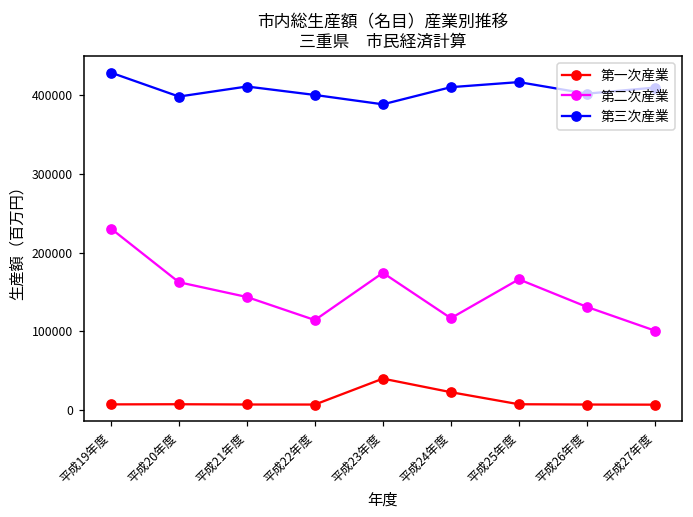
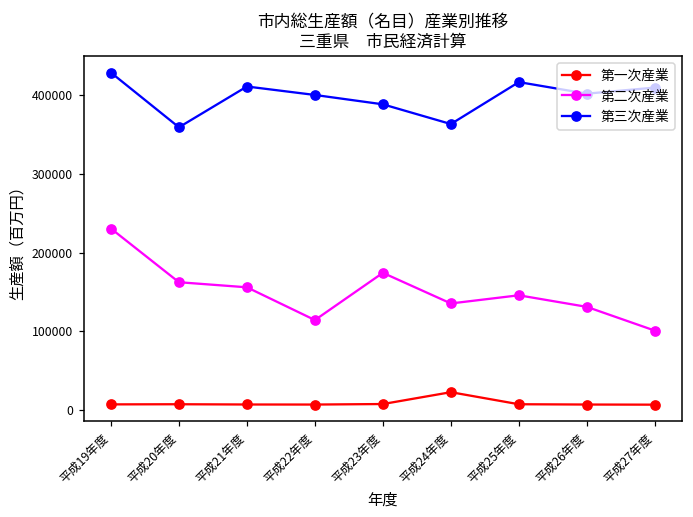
第三次産業, 平成20年度: 400000 -> 360000
第二次産業, 平成21年度: 140000 -> 160000
第一次産業, 平成23年度: 40000 -> 10000
第二次産業, 平成24年度: 120000 -> 140000
第三次産業, 平成24年度: 410000 -> 360000
第二次産業, 平成25年度: 170000 -> 150000
